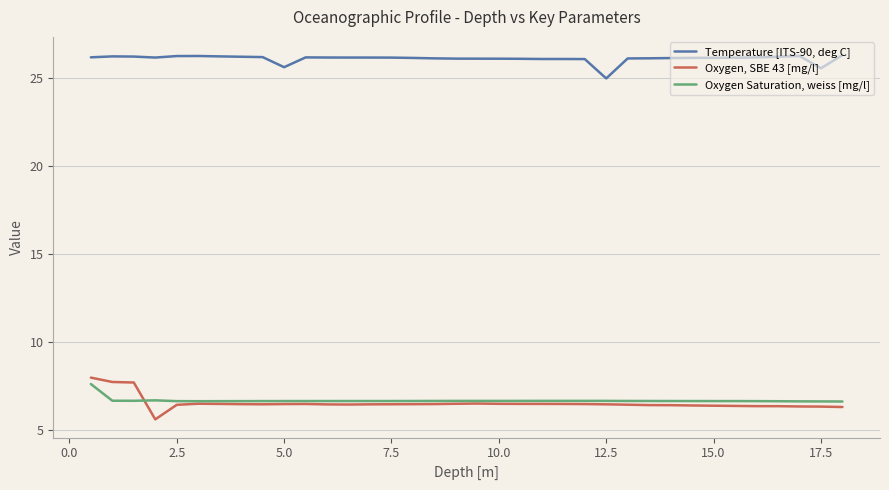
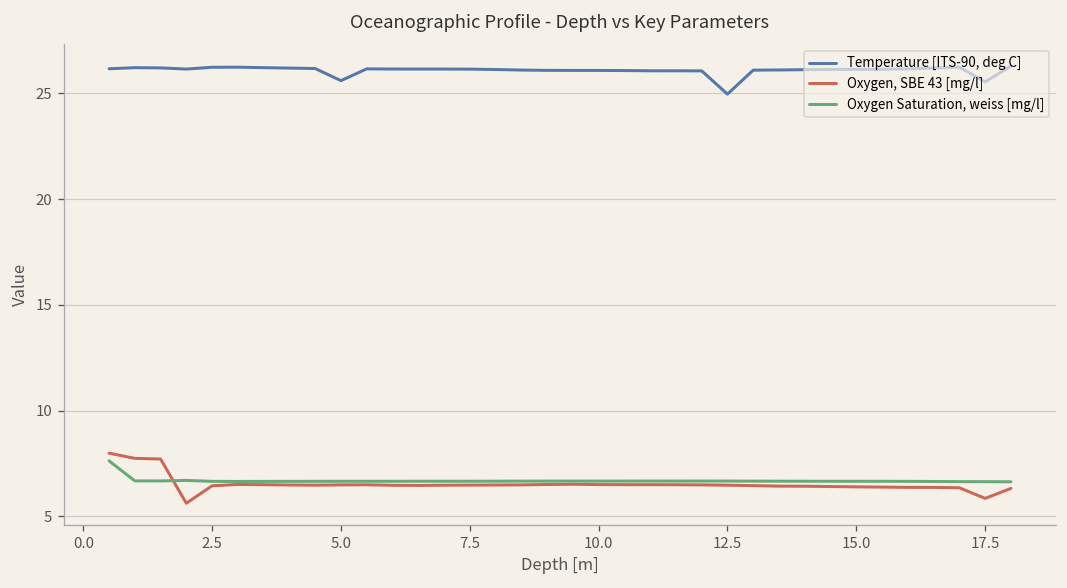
Oxygen, SBE 43 [mg/l], 17.5: 6.3 -> 5.9
